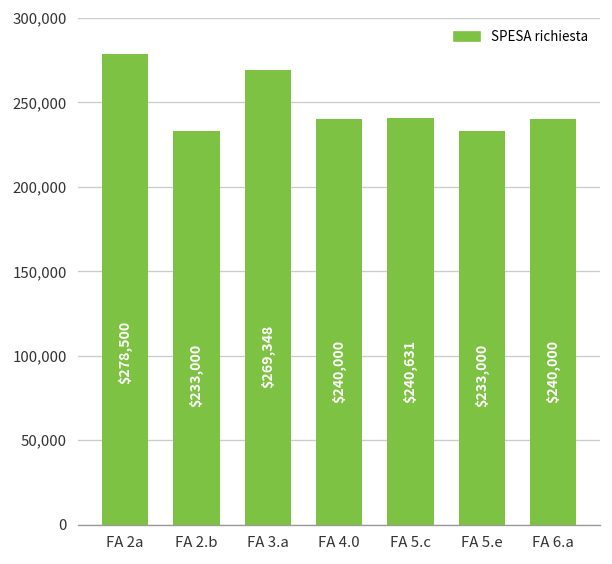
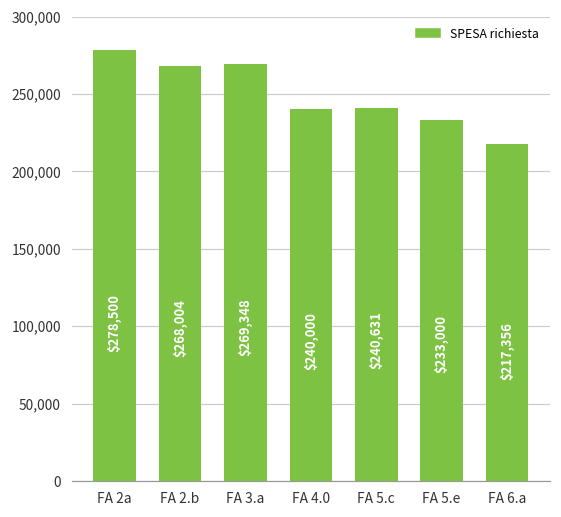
FA 2.b: $233,000 -> $268,004
FA 6.a: $240,000 -> $217,356
